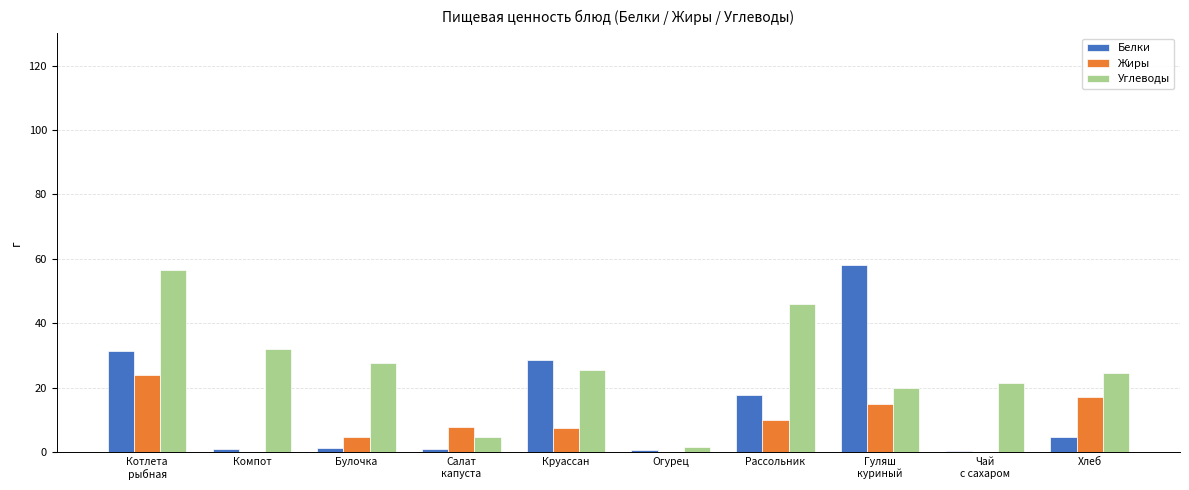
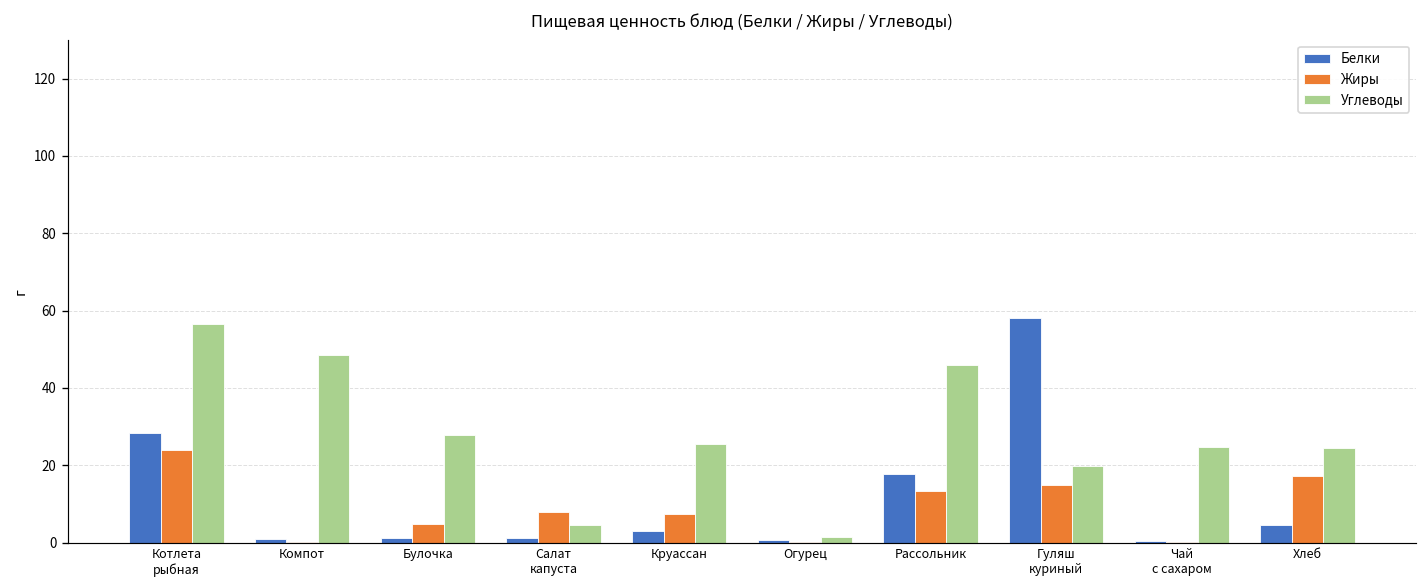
Белки, Котлета рыбная: 31 -> 28
Углеводы, Компот: 32 -> 49
Белки, Круассан: 29 -> 3
Жиры, Рассольник: 10 -> 13
Углеводы, Чай с сахаром: 22 -> 25
